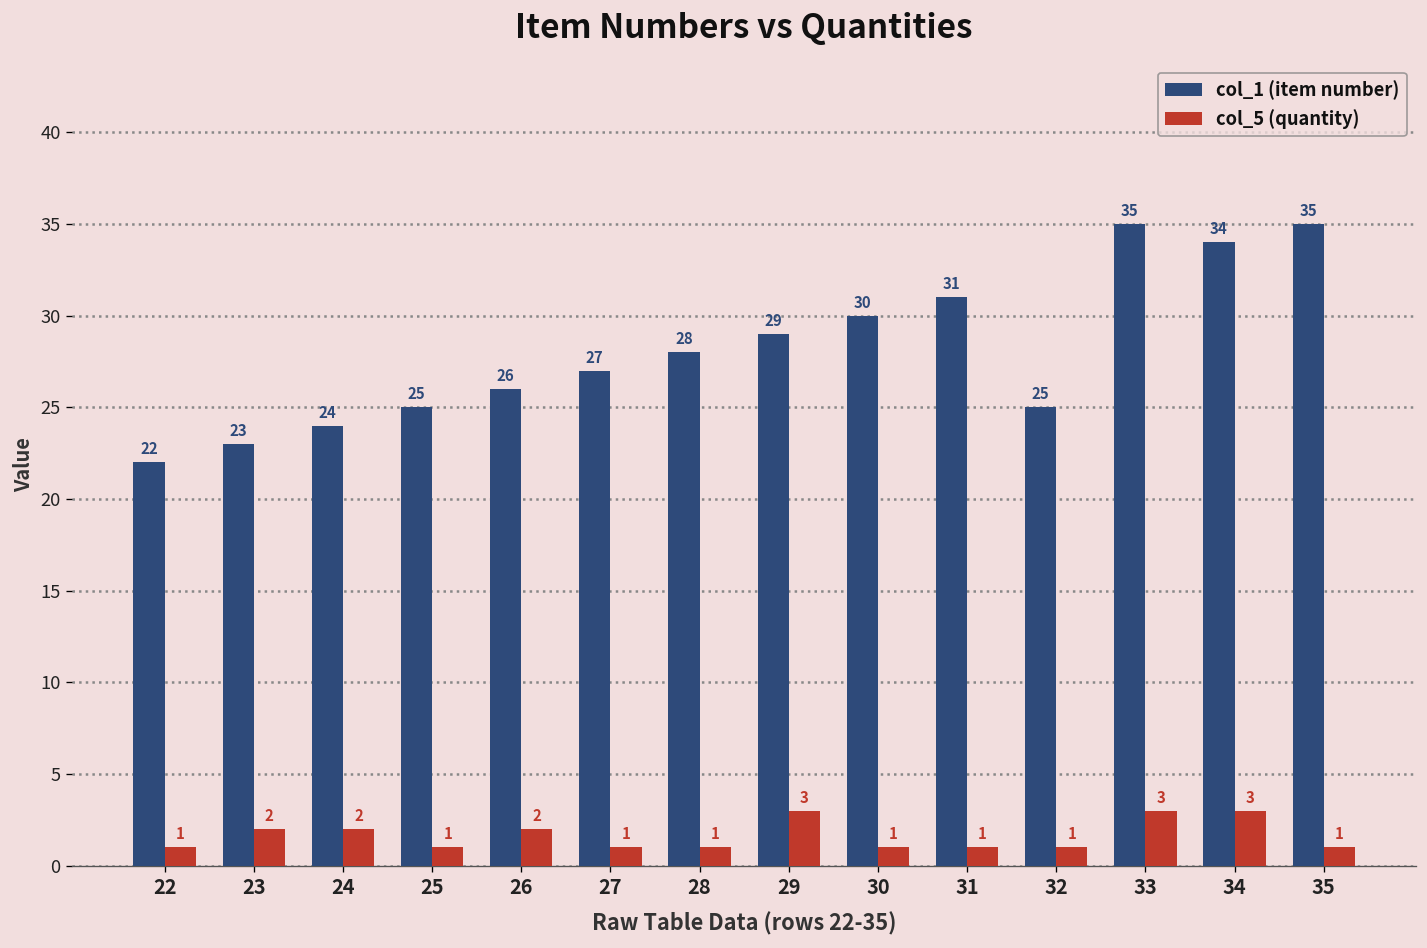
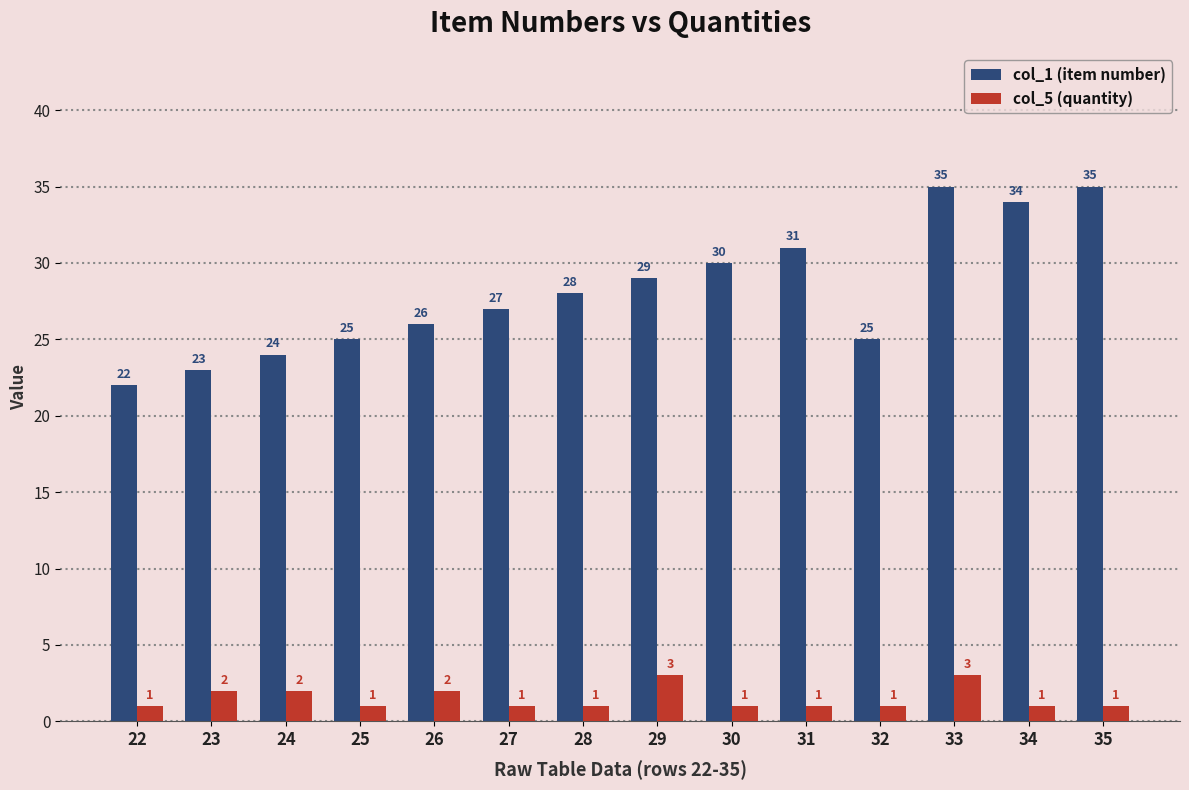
col_5 (quantity), 34: 3 -> 1
